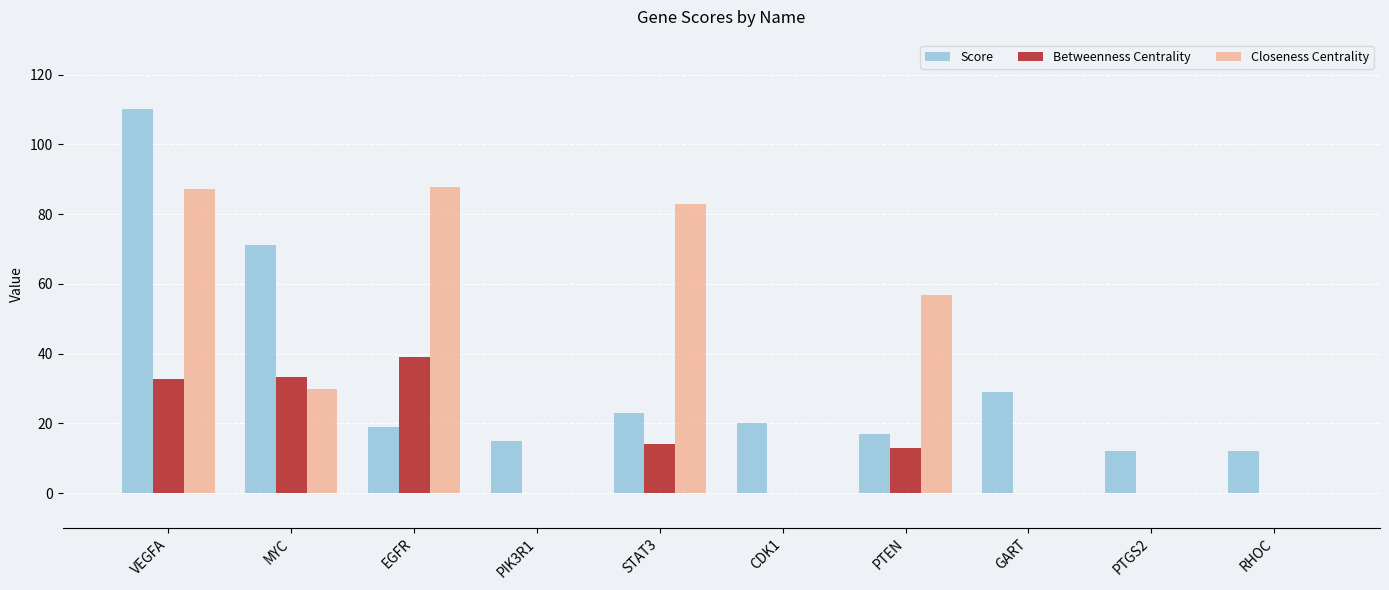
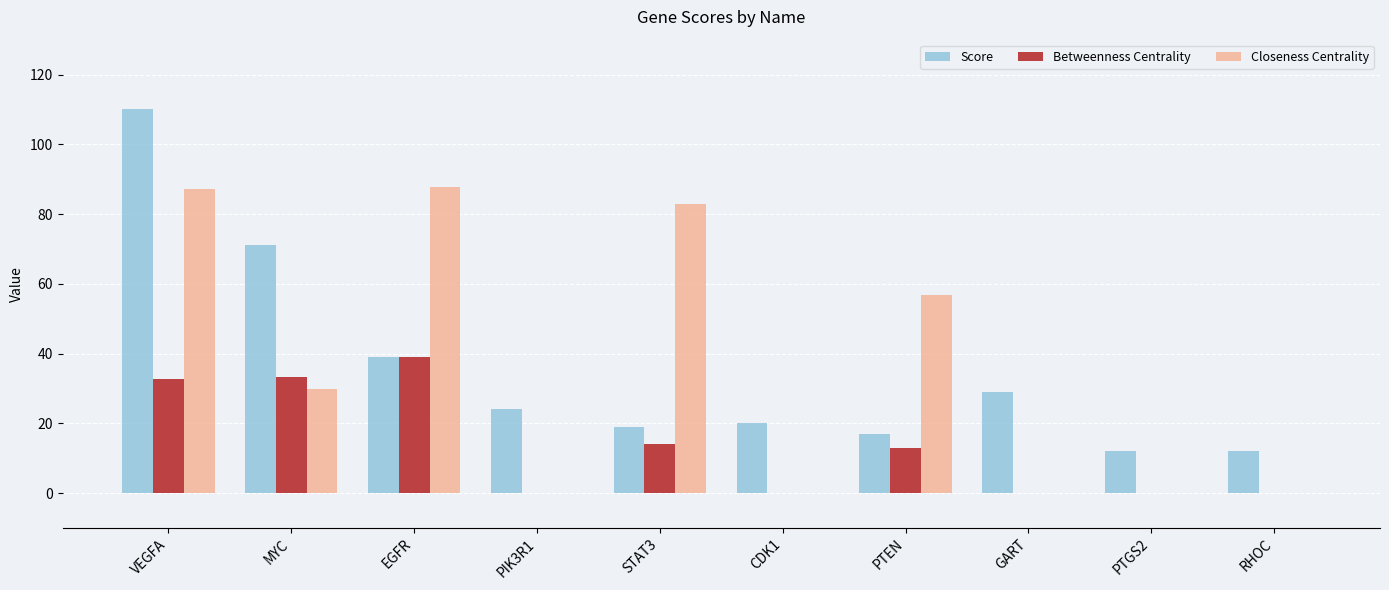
Score, EGFR: 19 -> 39
Score, PIK3R1: 15 -> 24
Score, STAT3: 23 -> 19
